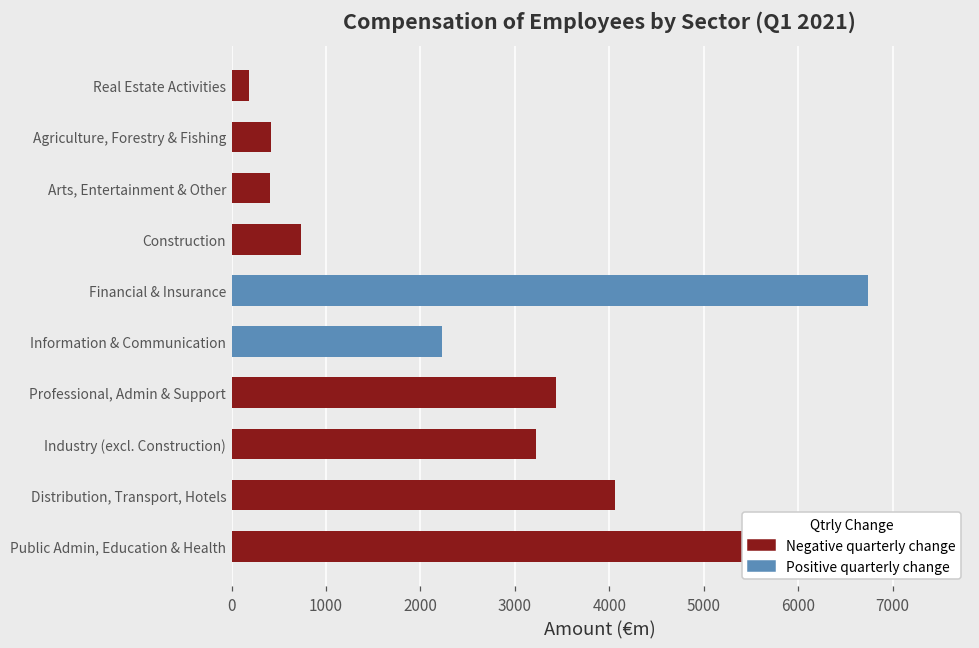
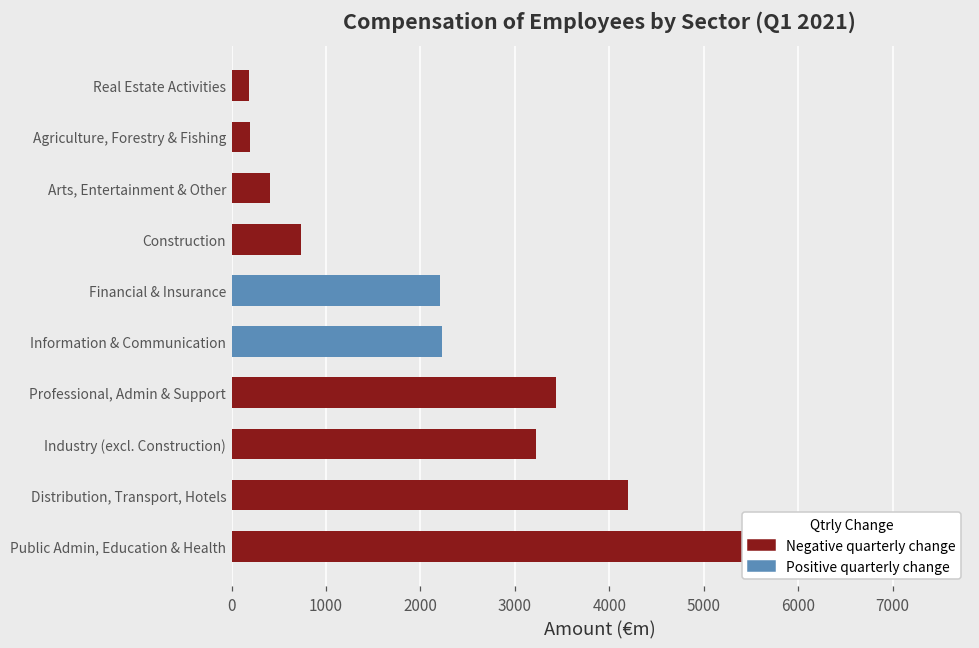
Agriculture, Forestry & Fishing: 400 -> 200
Financial & Insurance: 6700 -> 2200
Distribution, Transport, Hotels: 4100 -> 4200
